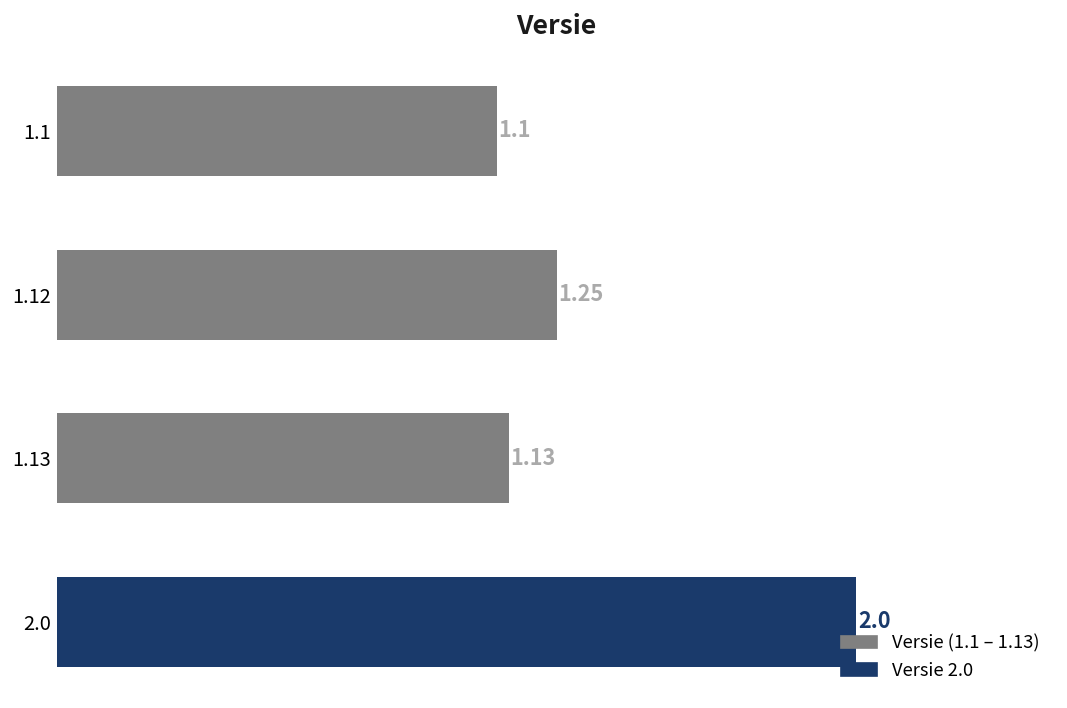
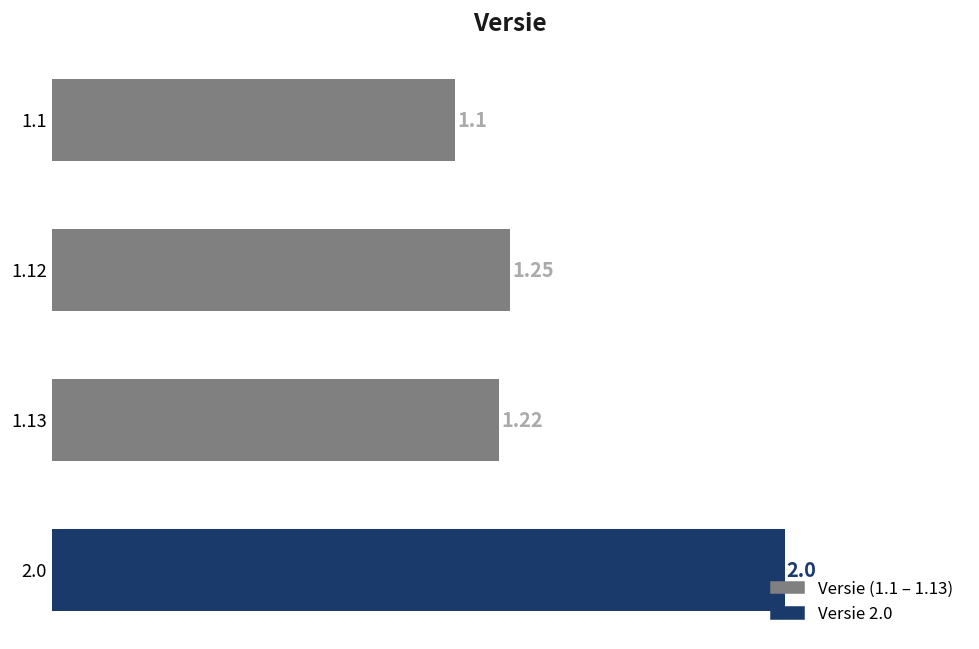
1.13: 1.13 -> 1.22
